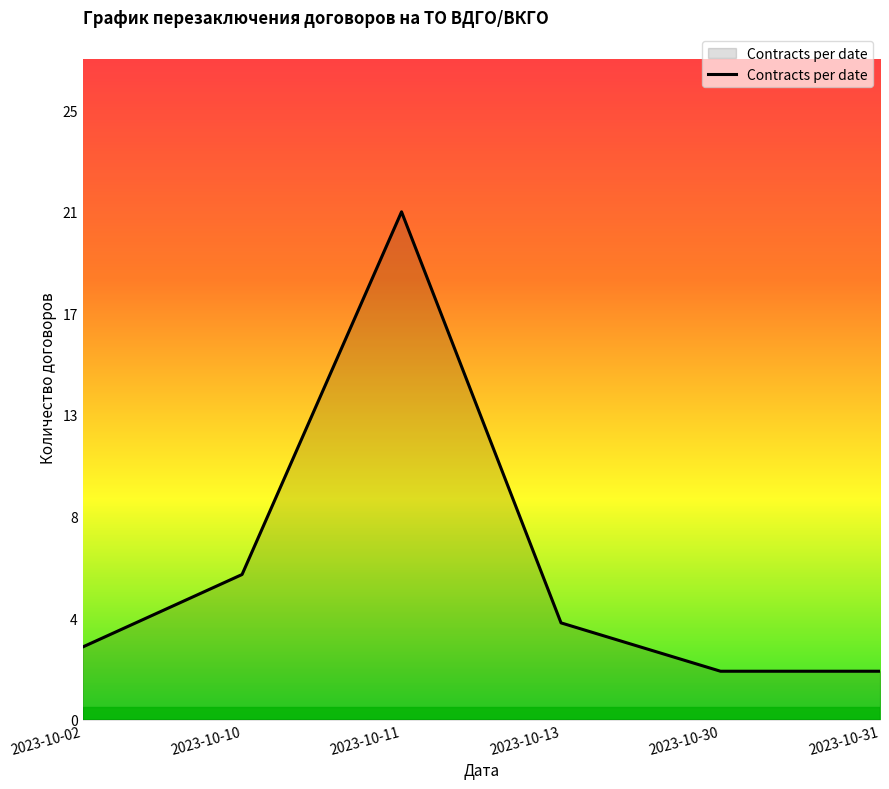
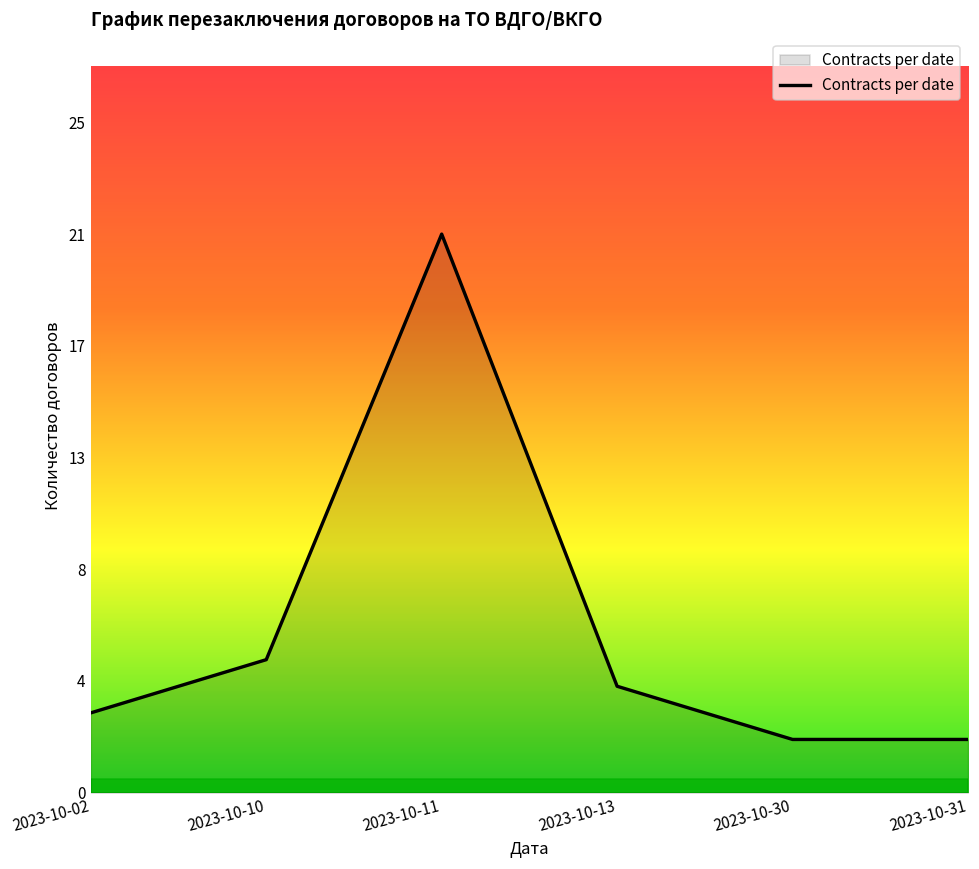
2023-10-10: 6 -> 5
